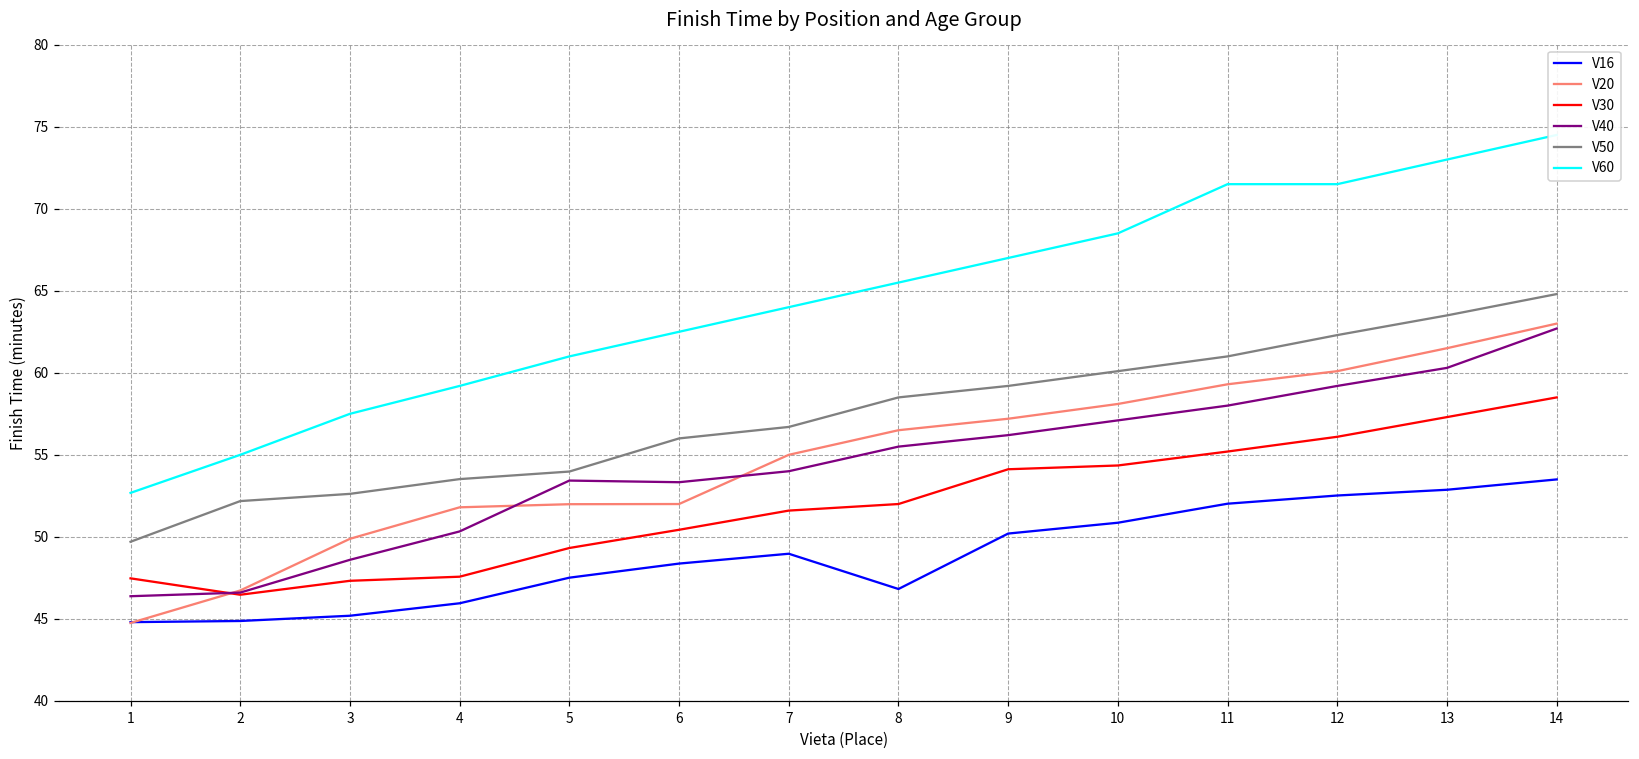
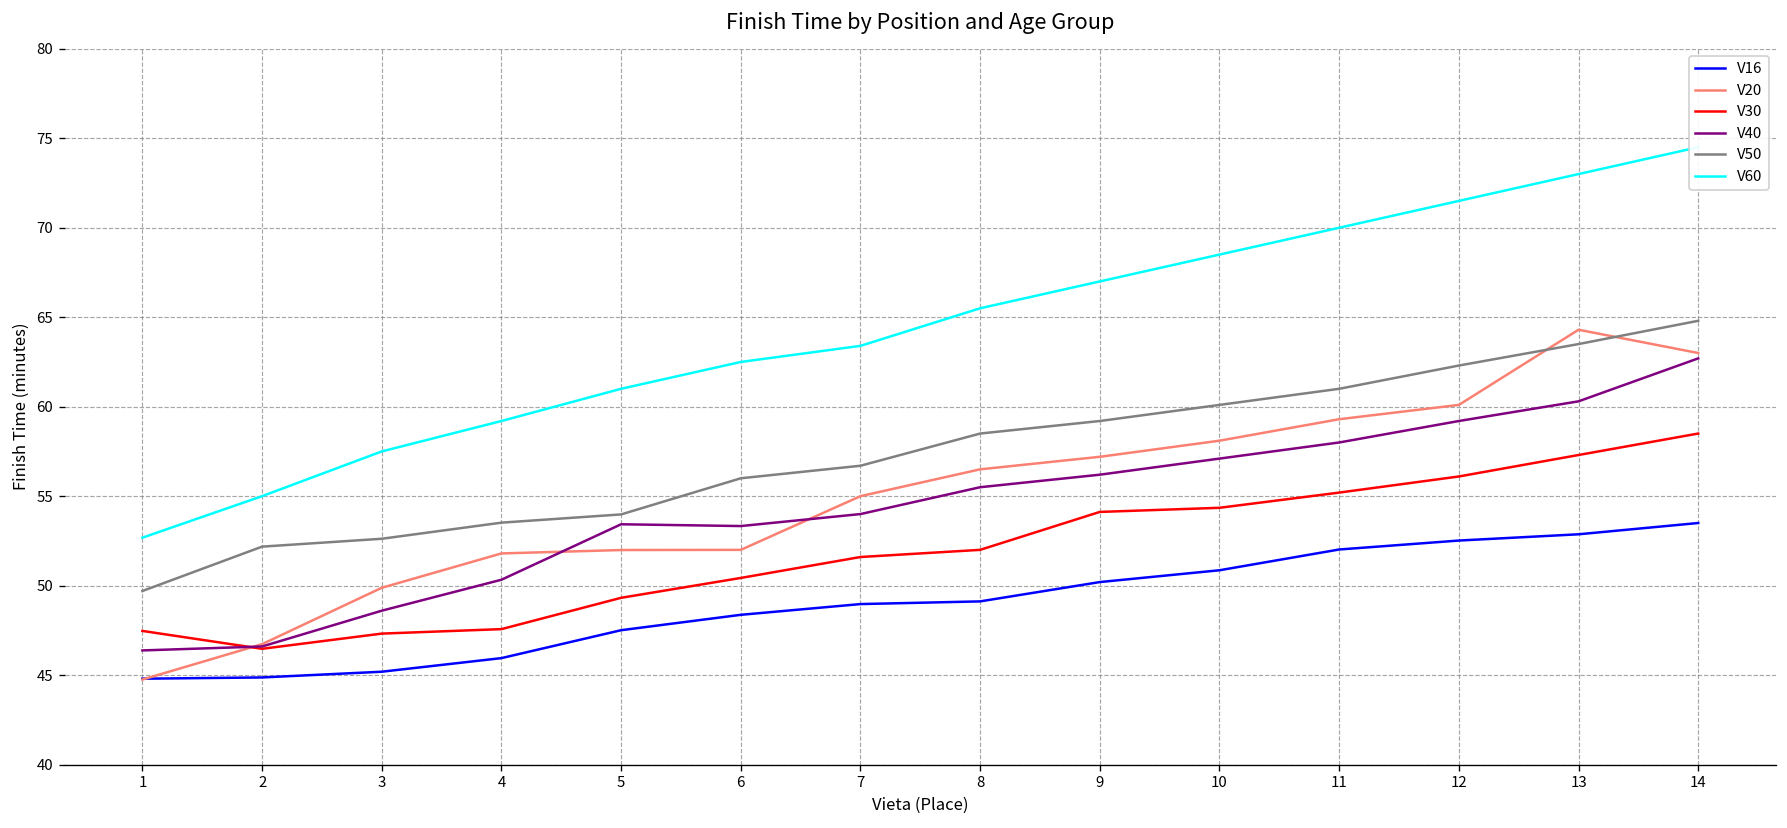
V60, 7: 64.0 -> 63.4
V16, 8: 46.8 -> 49.1
V60, 11: 71.5 -> 70.0
V20, 13: 61.5 -> 64.3
